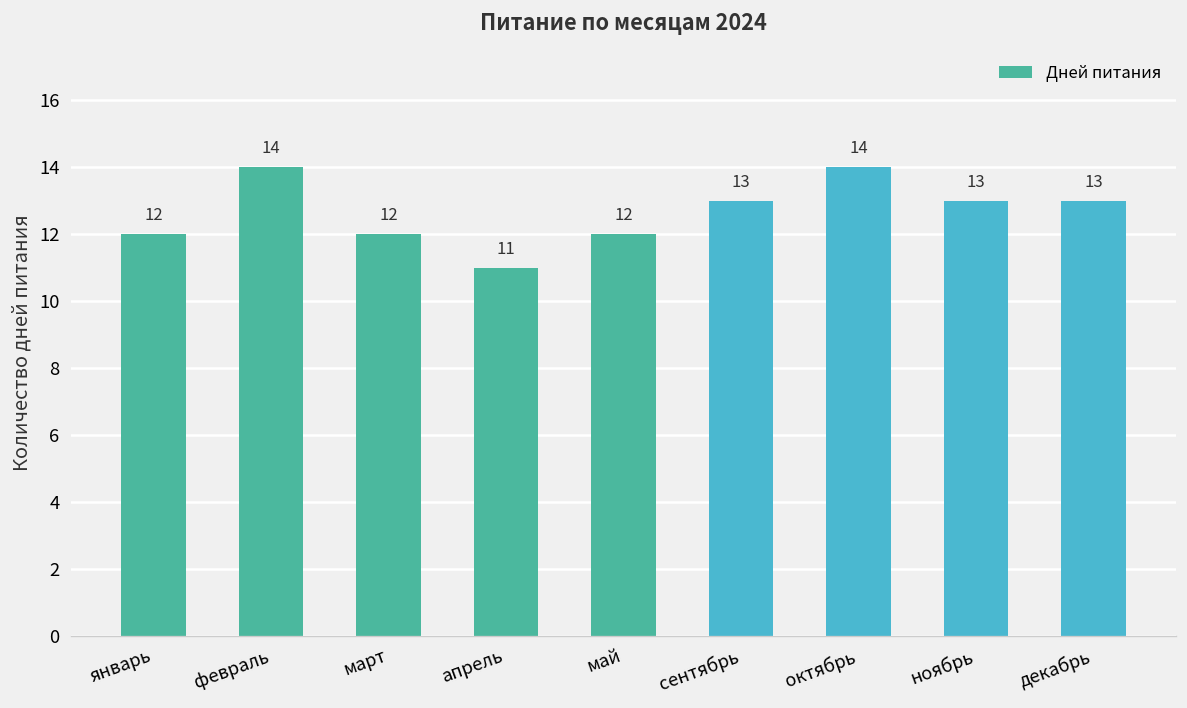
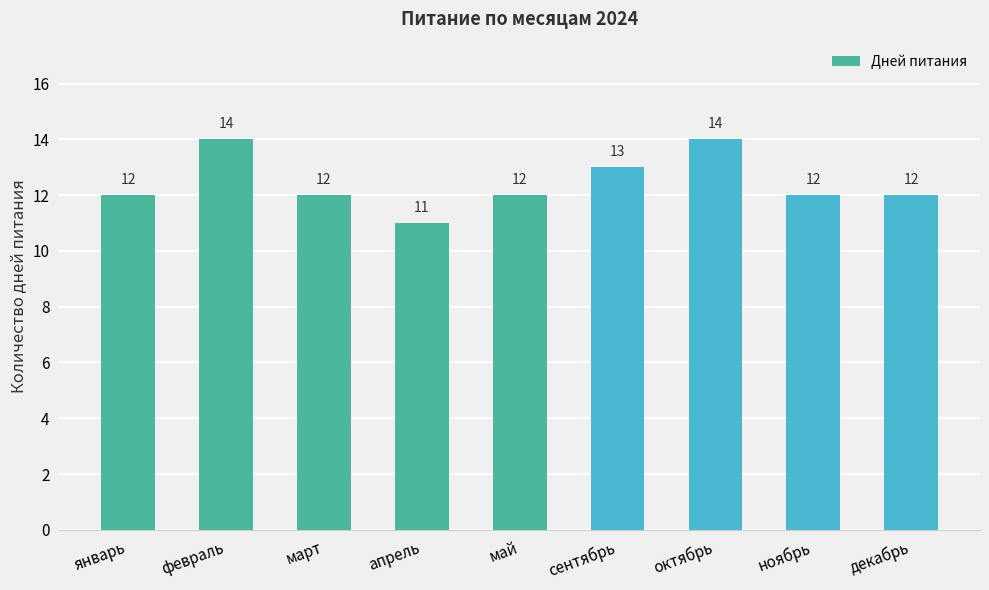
ноябрь: 13 -> 12
декабрь: 13 -> 12
